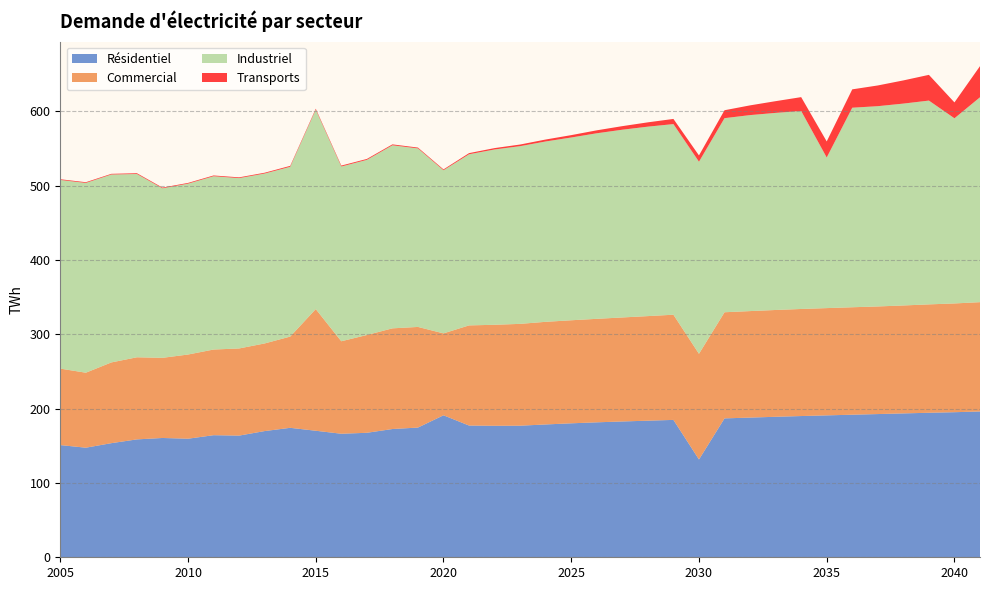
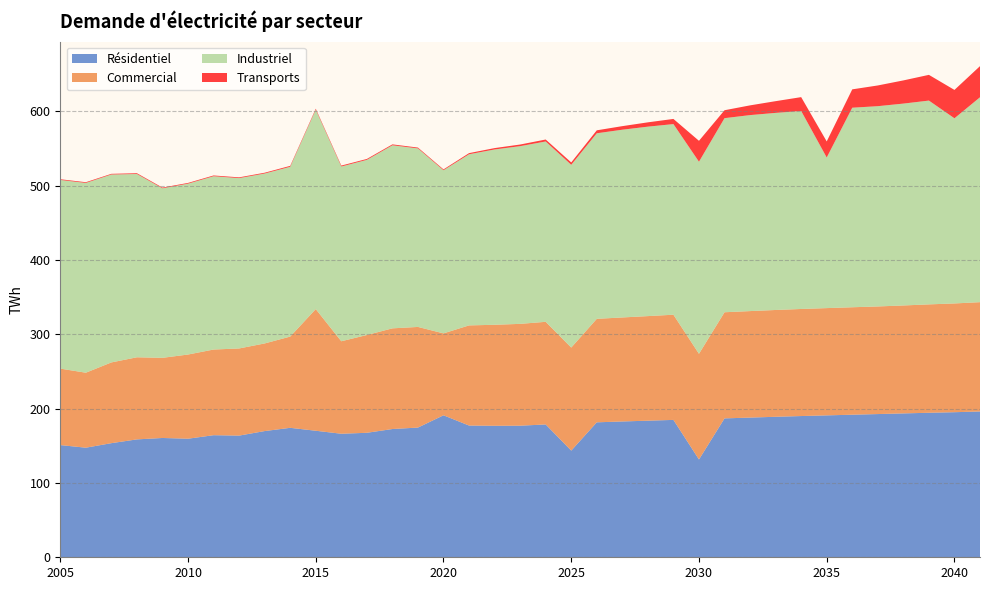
Résidentiel, 2025: 180 -> 140
Transports, 2030: 10 -> 30
Transports, 2040: 20 -> 40
